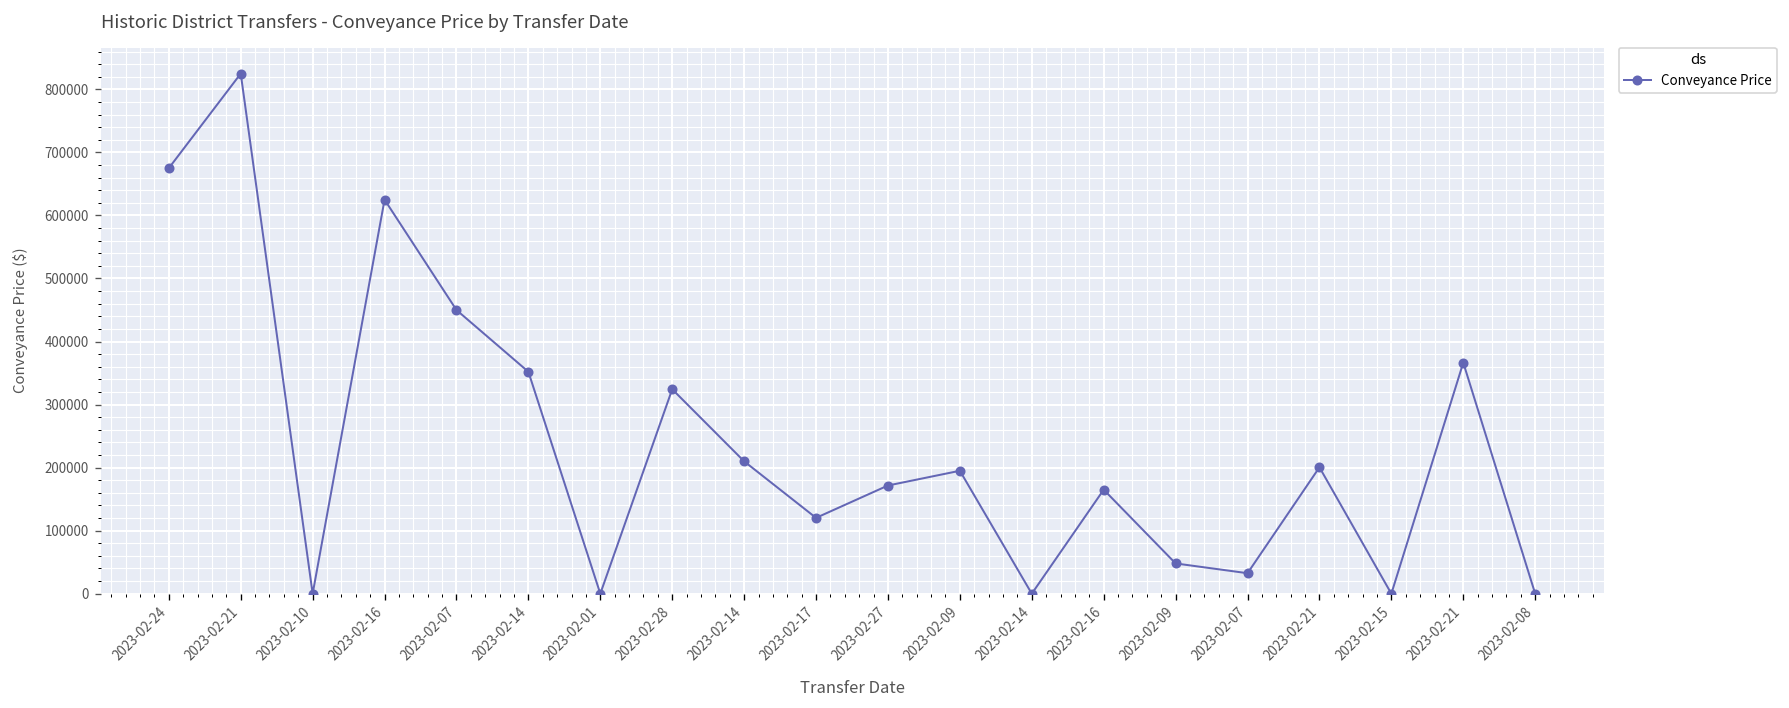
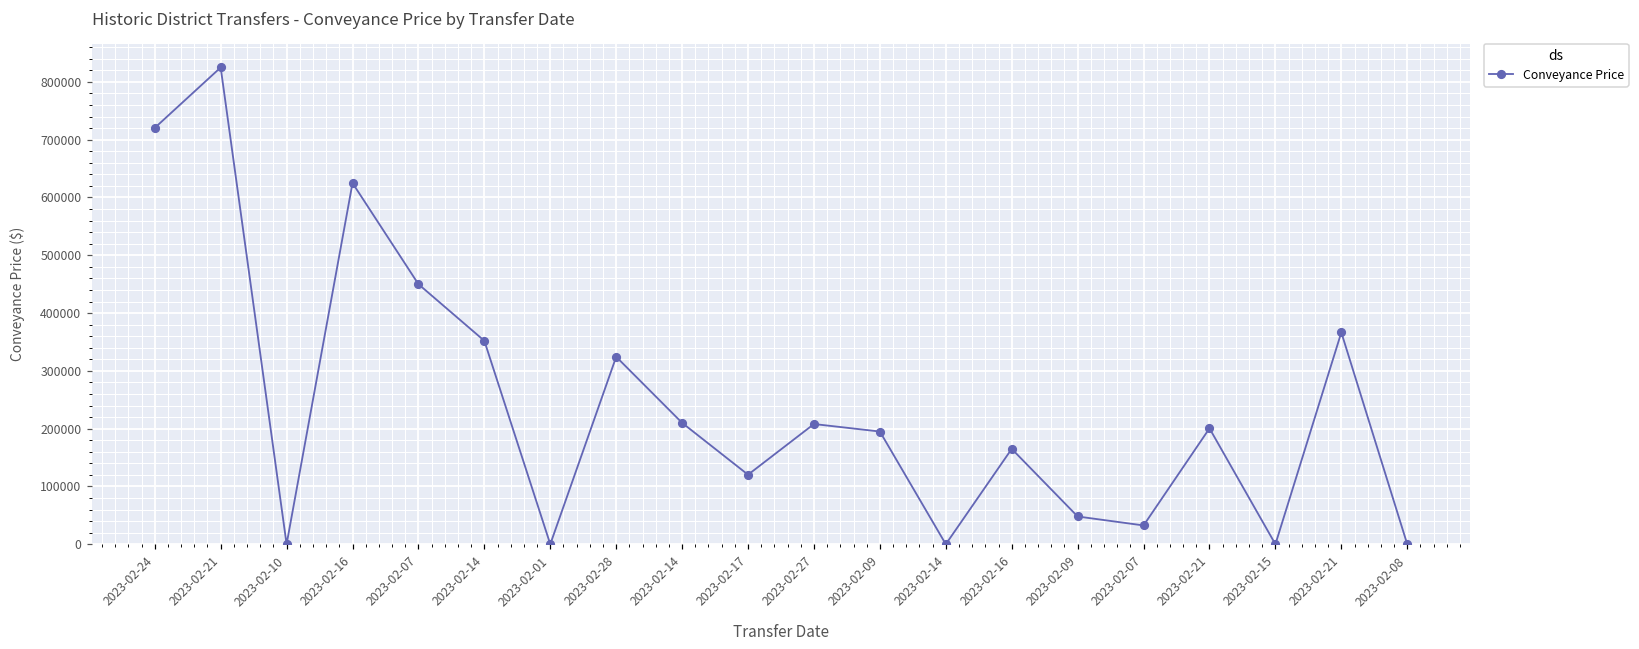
2023-02-24: 680000 -> 720000
2023-02-27: 170000 -> 210000
